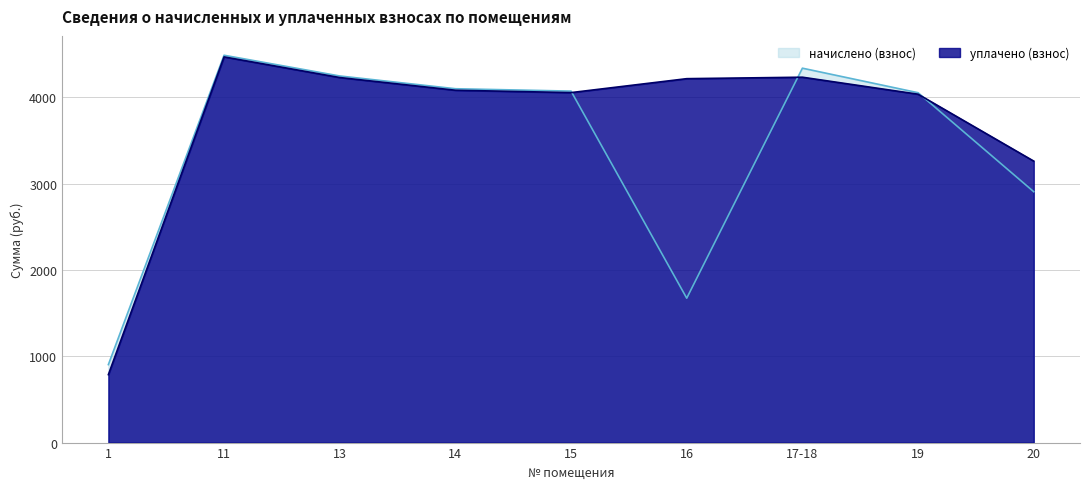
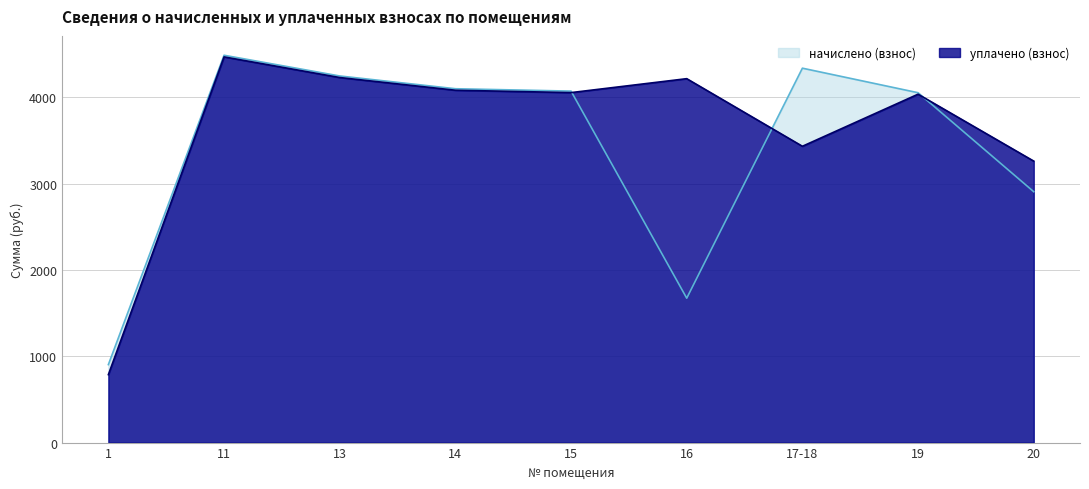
уплачено (взнос), 17-18: 4200 -> 3400
